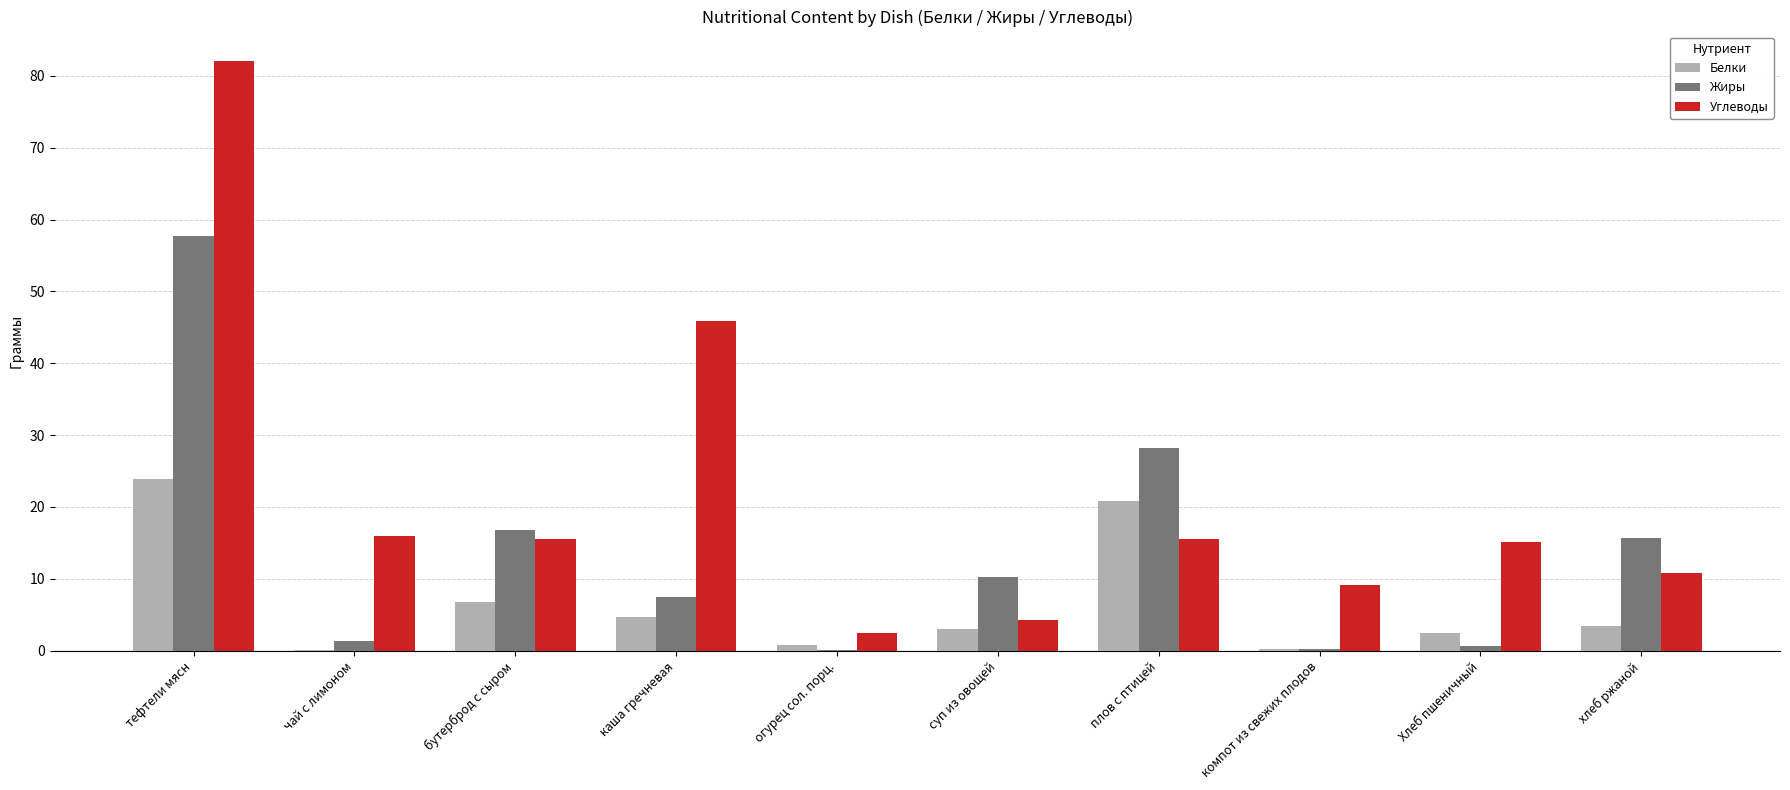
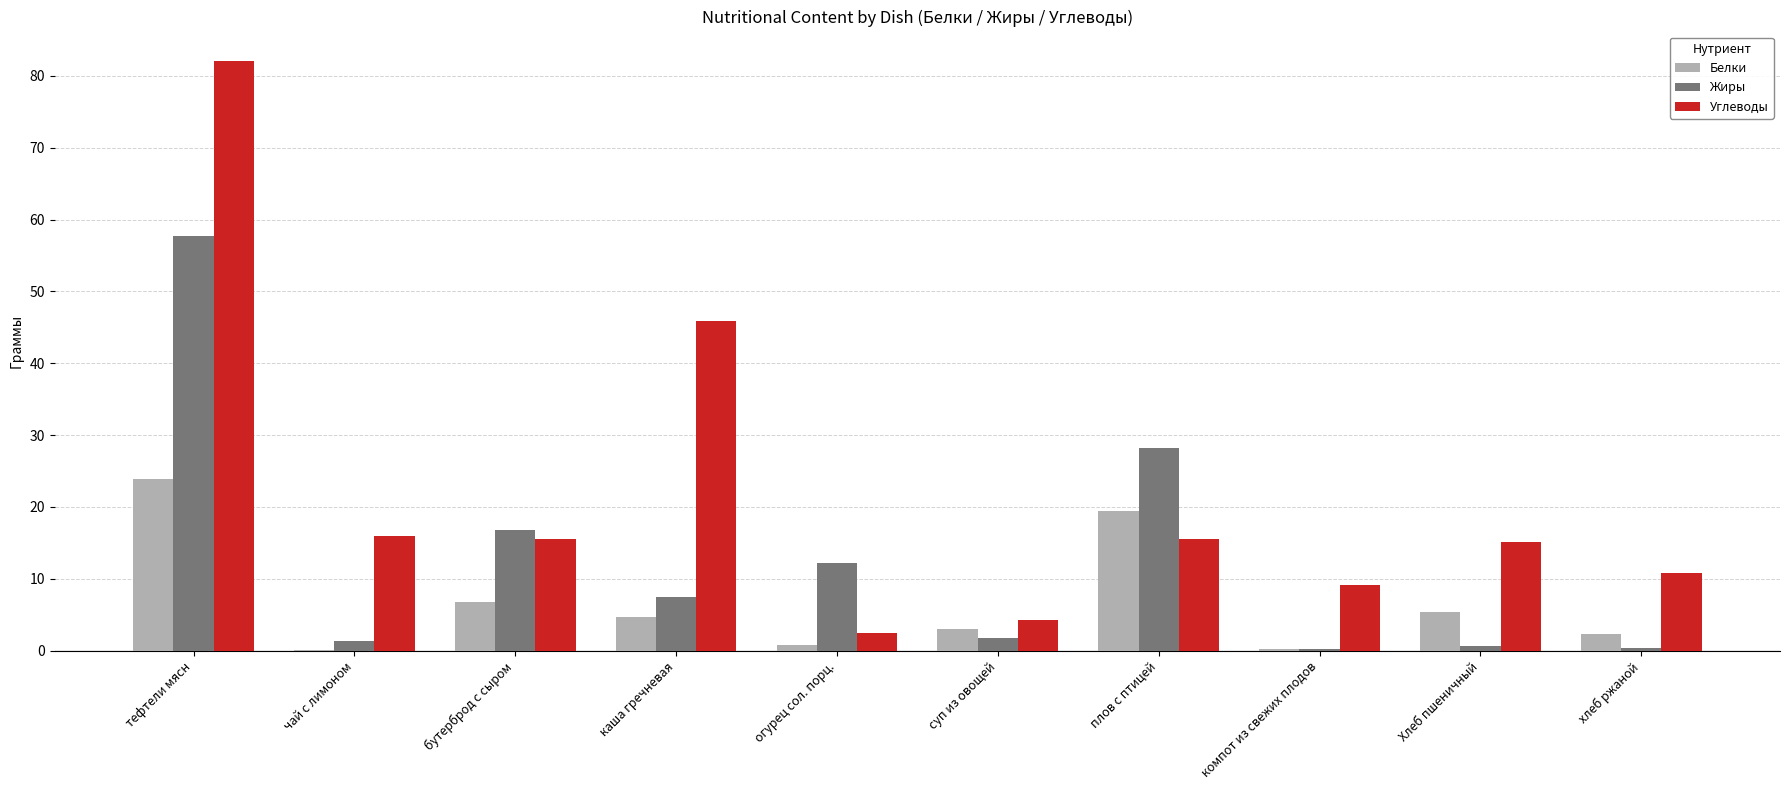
Жиры, огурец сол. порц.: 0 -> 12
Жиры, суп из овощей: 10 -> 2
Белки, плов с птицей: 21 -> 19
Белки, Хлеб пшеничный: 2 -> 5
Белки, хлеб ржаной: 3 -> 2
Жиры, хлеб ржаной: 16 -> 0
